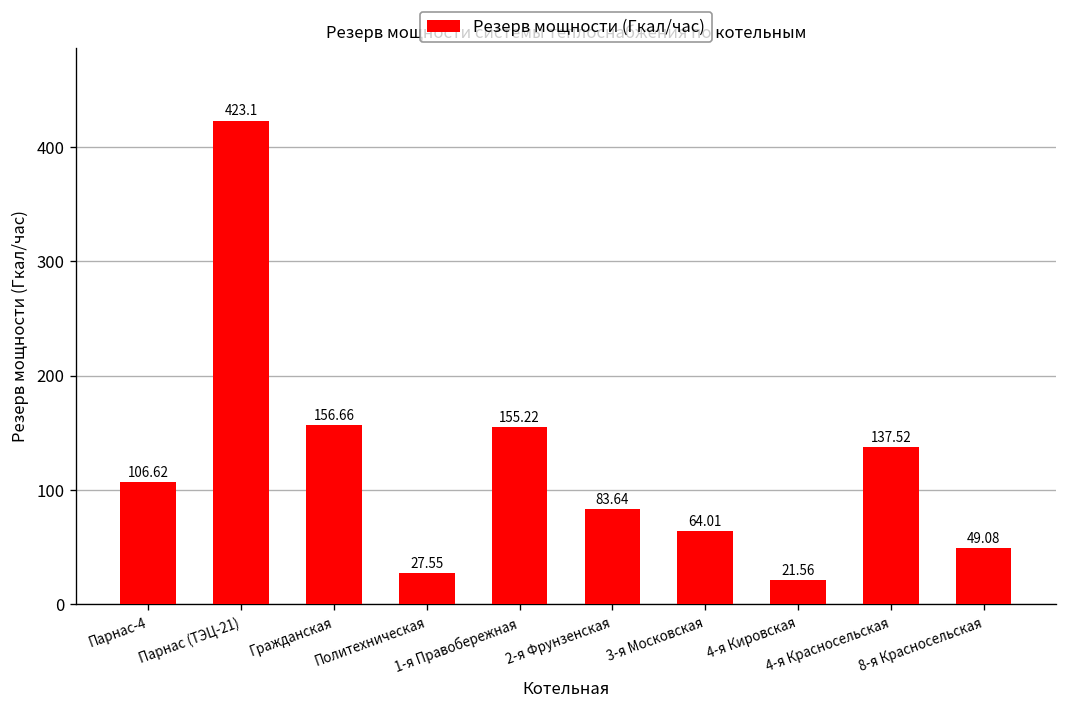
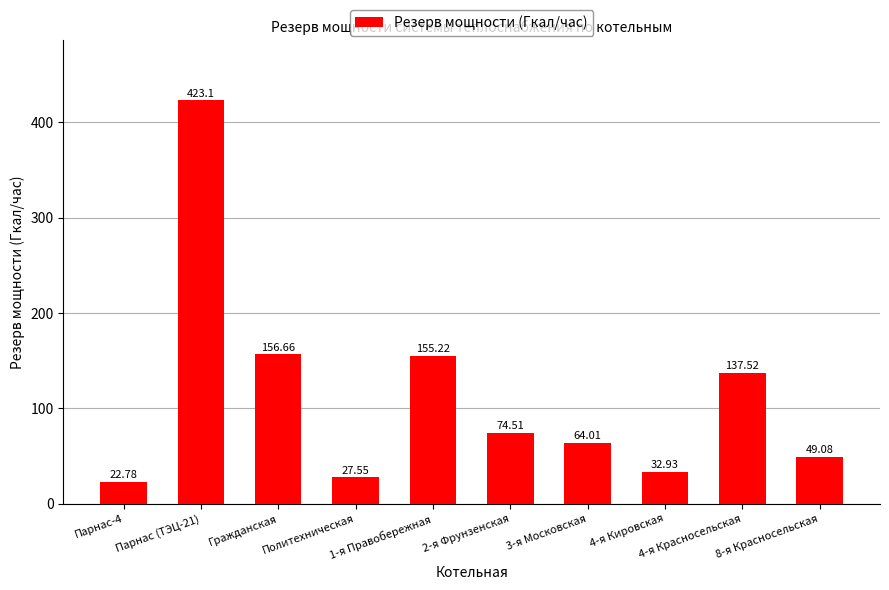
Парнас-4: 106.62 -> 22.78
2-я Фрунзенская: 83.64 -> 74.51
4-я Кировская: 21.56 -> 32.93
